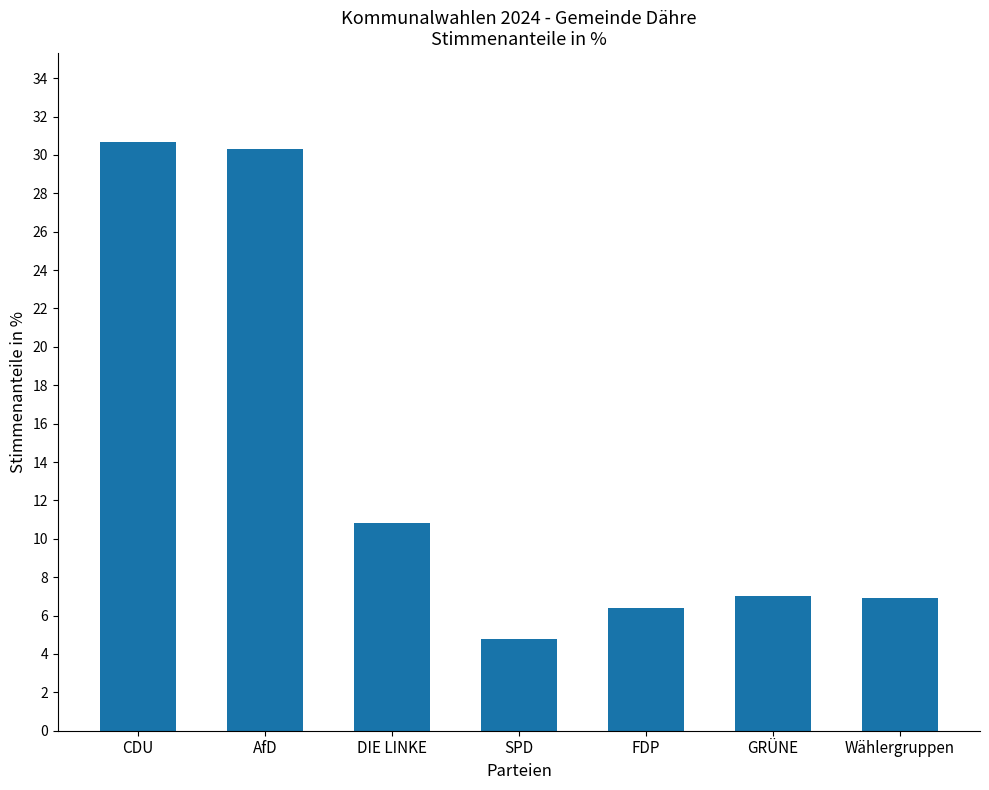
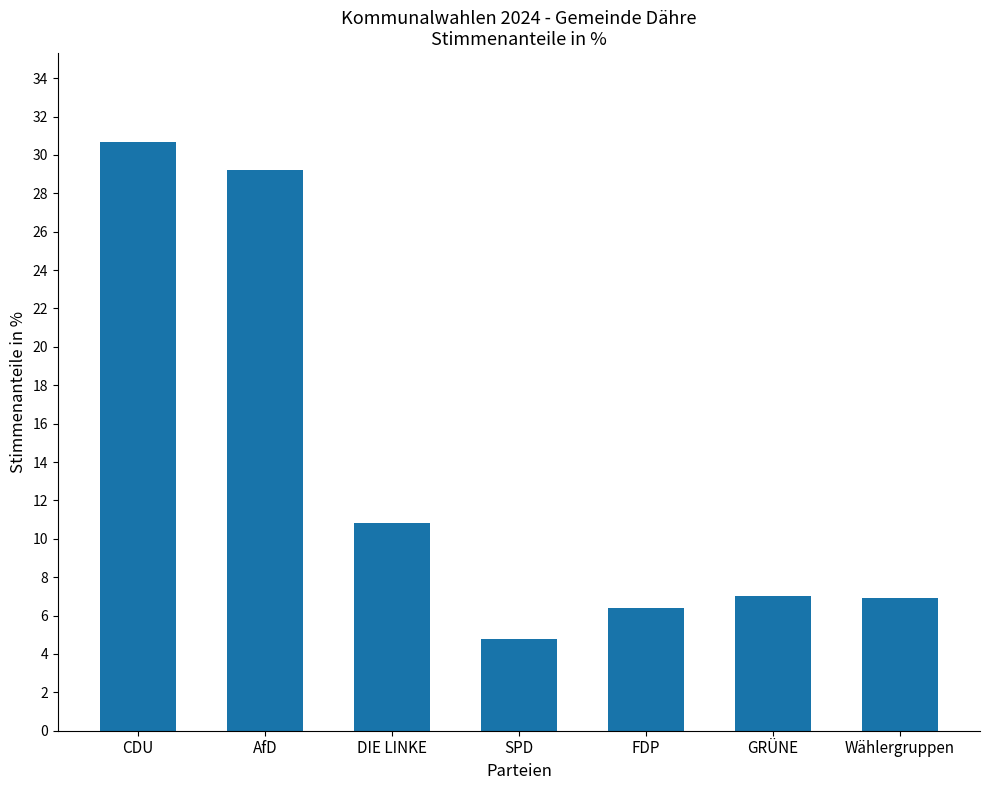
AfD: 30.3 -> 29.2
